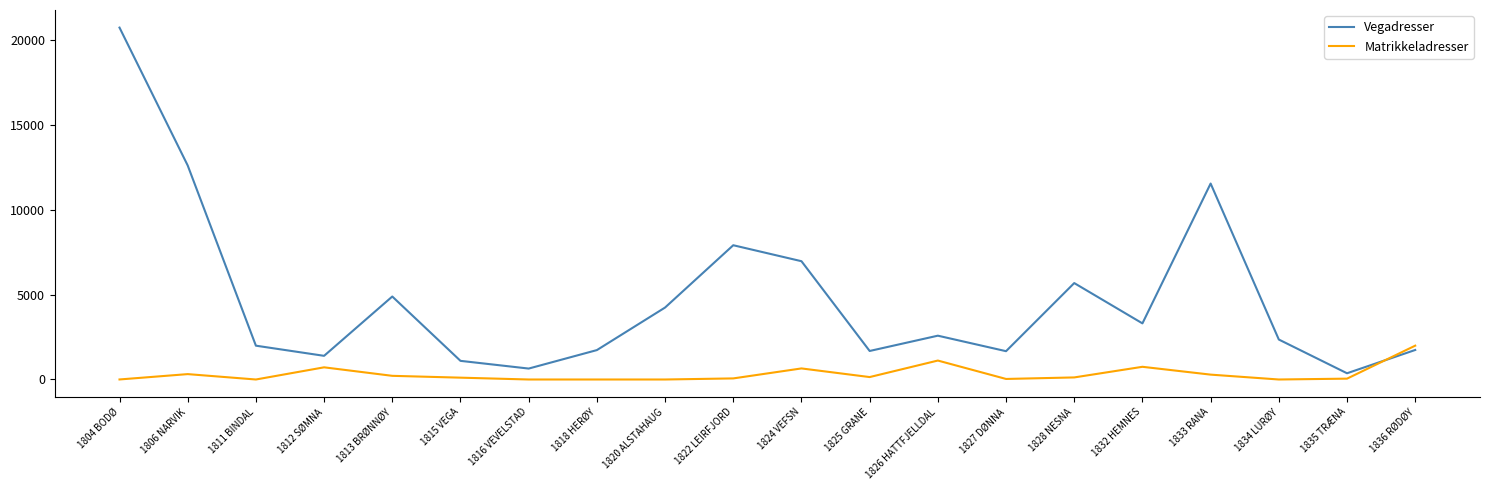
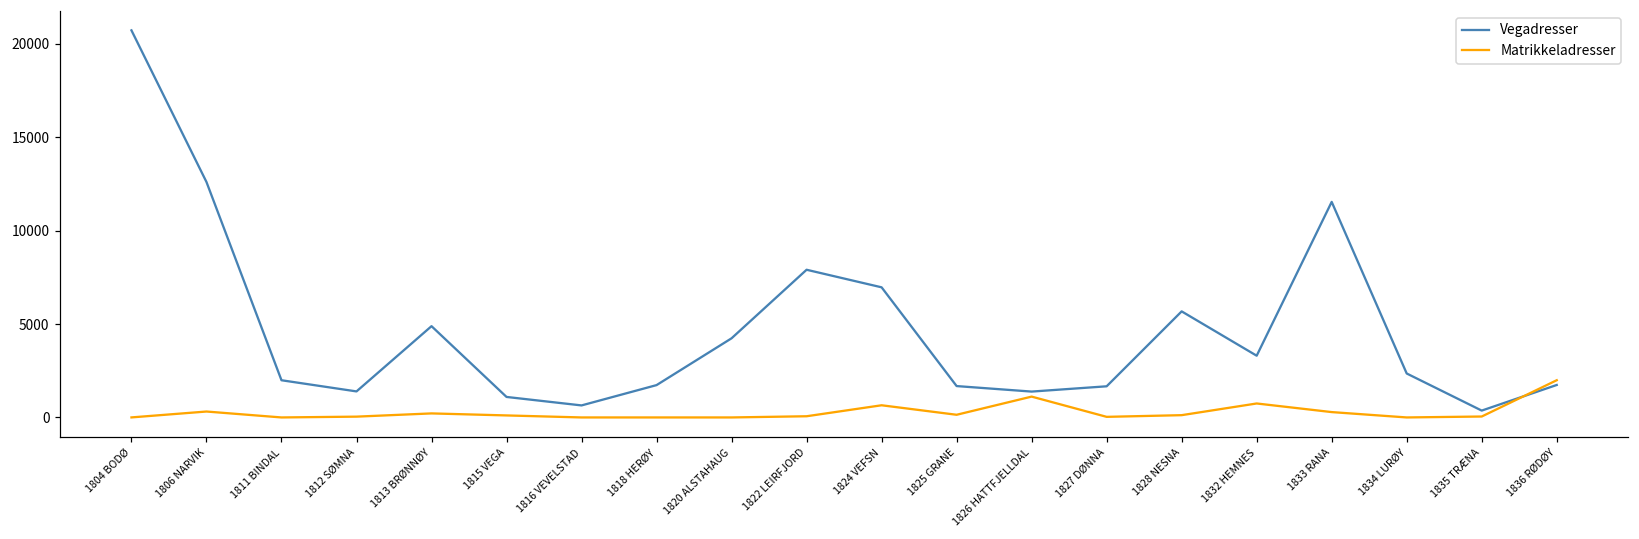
Matrikkeladresser, 1812 SØMNA: 700 -> 0
Vegadresser, 1826 HATTFJELLDAL: 2600 -> 1400
